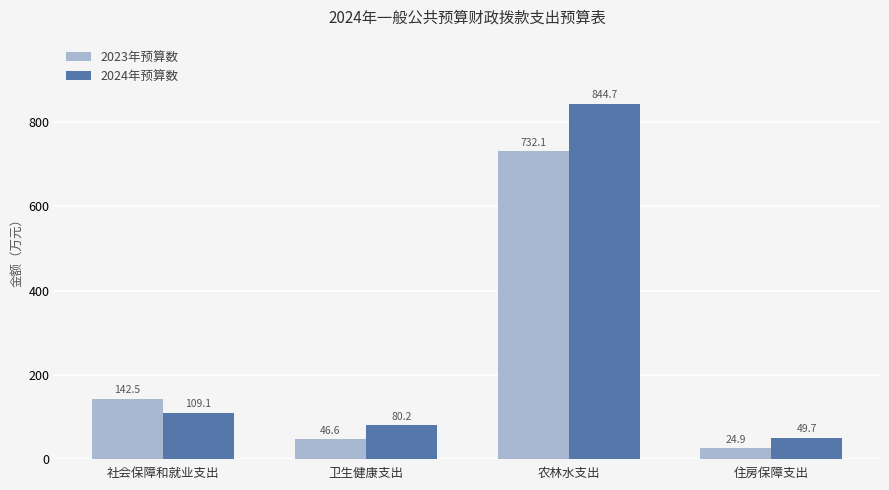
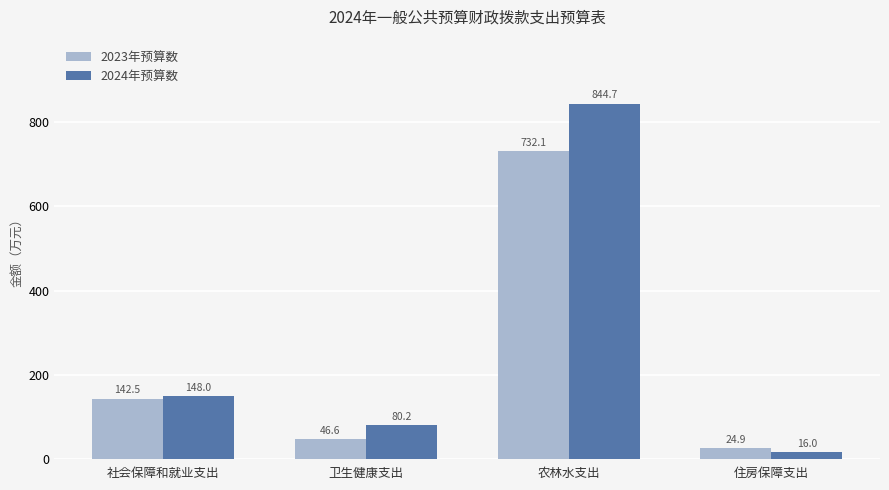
2024年预算数, 社会保障和就业支出: 109.1 -> 148.0
2024年预算数, 住房保障支出: 49.7 -> 16.0
